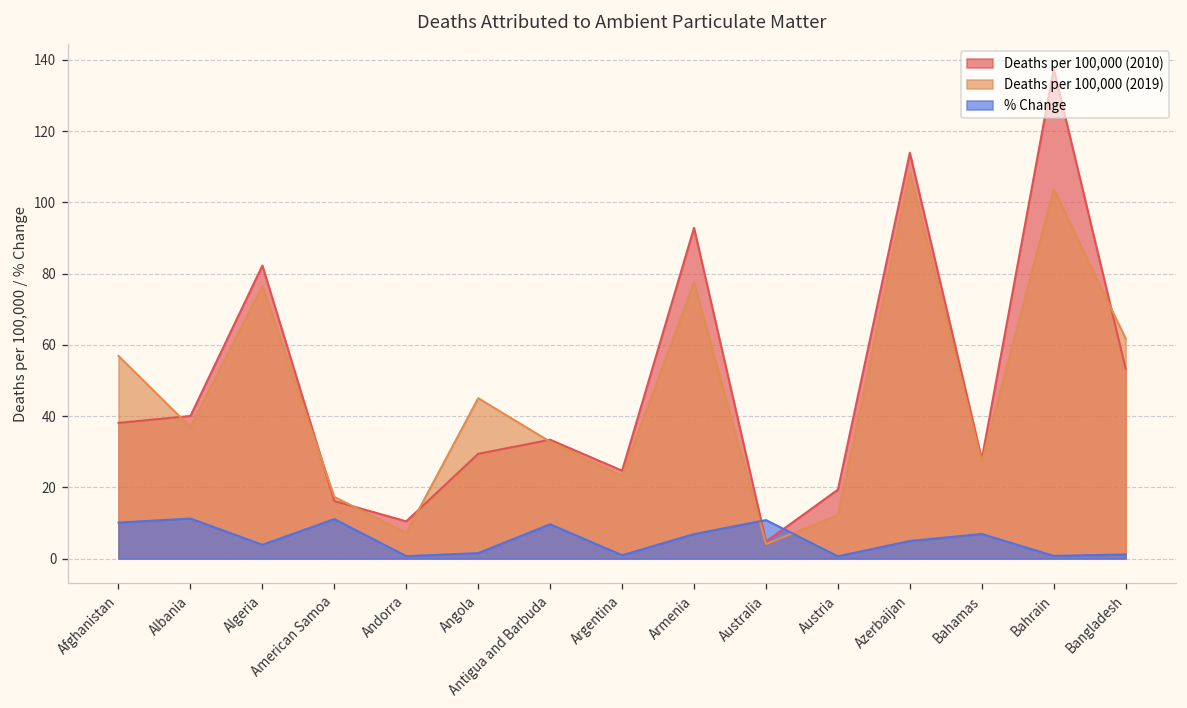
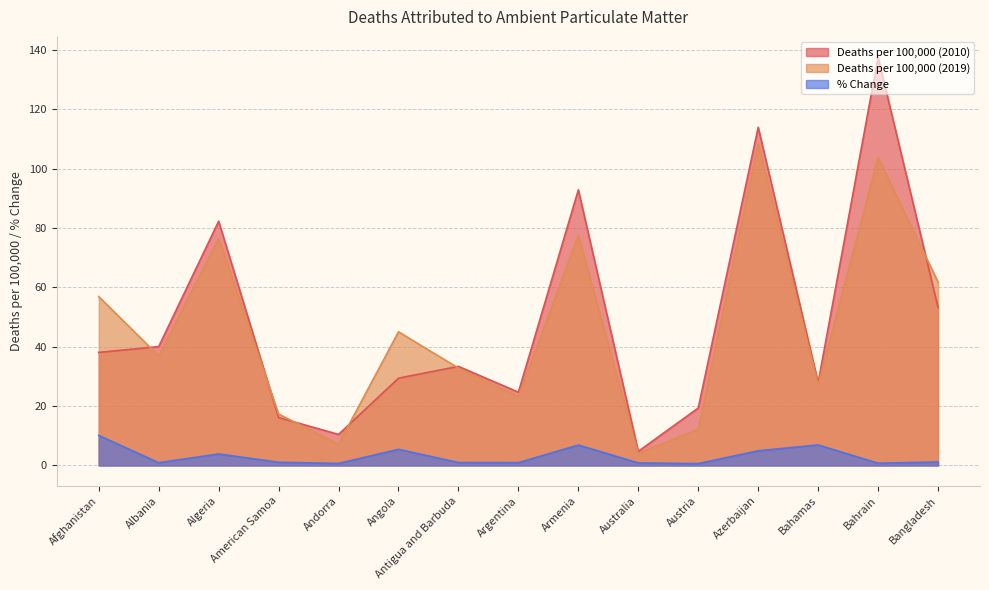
% Change, Albania: 11 -> 1
% Change, American Samoa: 11 -> 1
% Change, Angola: 2 -> 5
% Change, Antigua and Barbuda: 10 -> 1
% Change, Australia: 11 -> 1
